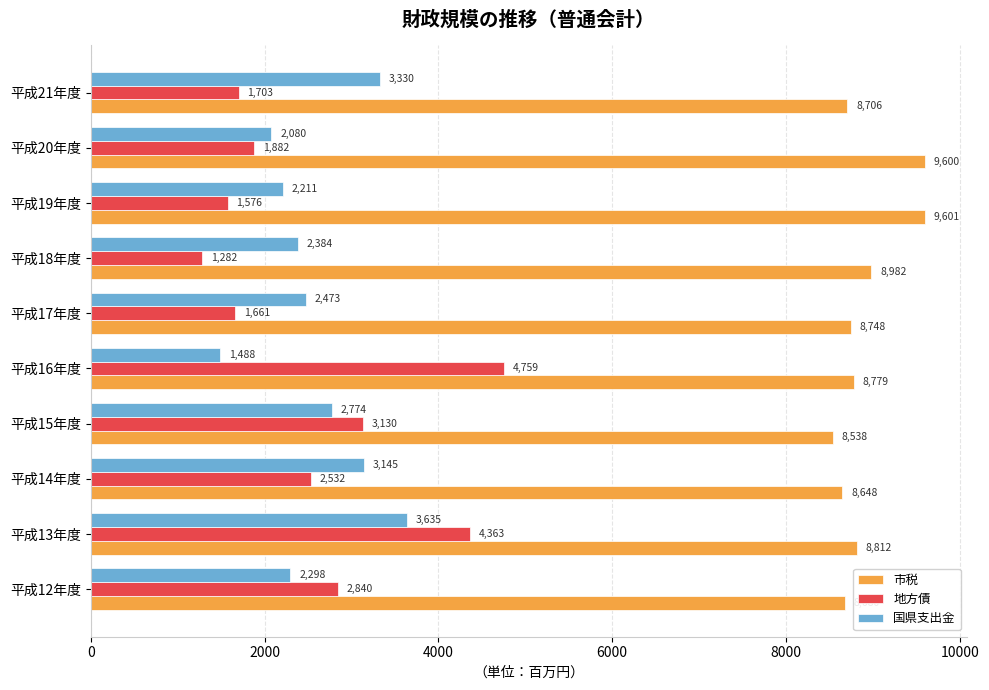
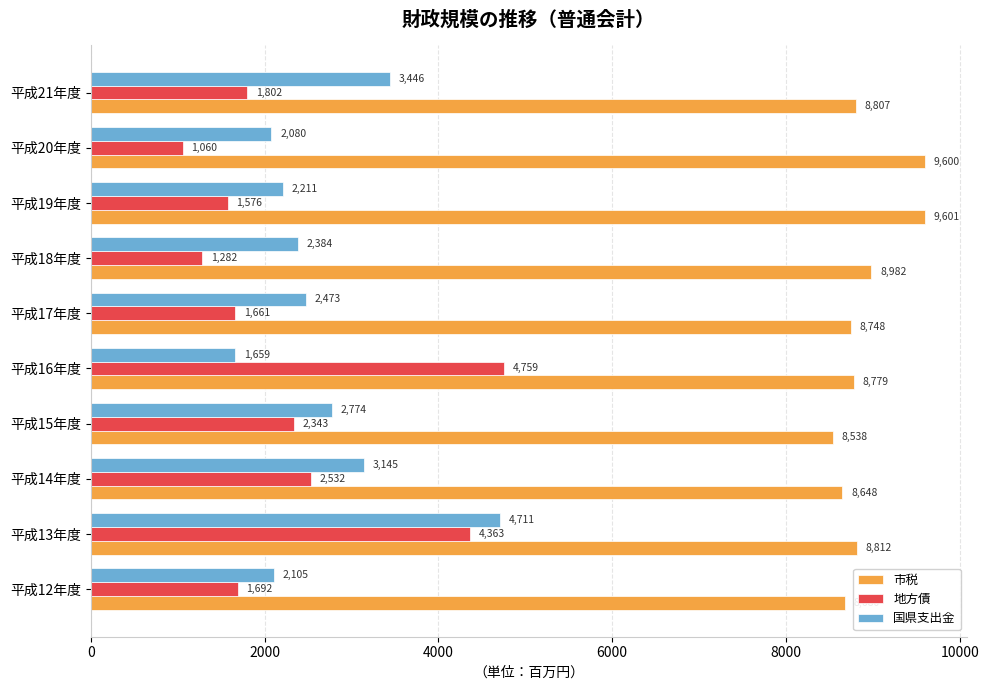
国県支出金, 平成21年度: 3,330 -> 3,446
地方債, 平成21年度: 1,703 -> 1,802
市税, 平成21年度: 8,706 -> 8,807
地方債, 平成20年度: 1,882 -> 1,060
国県支出金, 平成16年度: 1,488 -> 1,659
地方債, 平成15年度: 3,130 -> 2,343
国県支出金, 平成13年度: 3,635 -> 4,711
国県支出金, 平成12年度: 2,298 -> 2,105
地方債, 平成12年度: 2,840 -> 1,692
